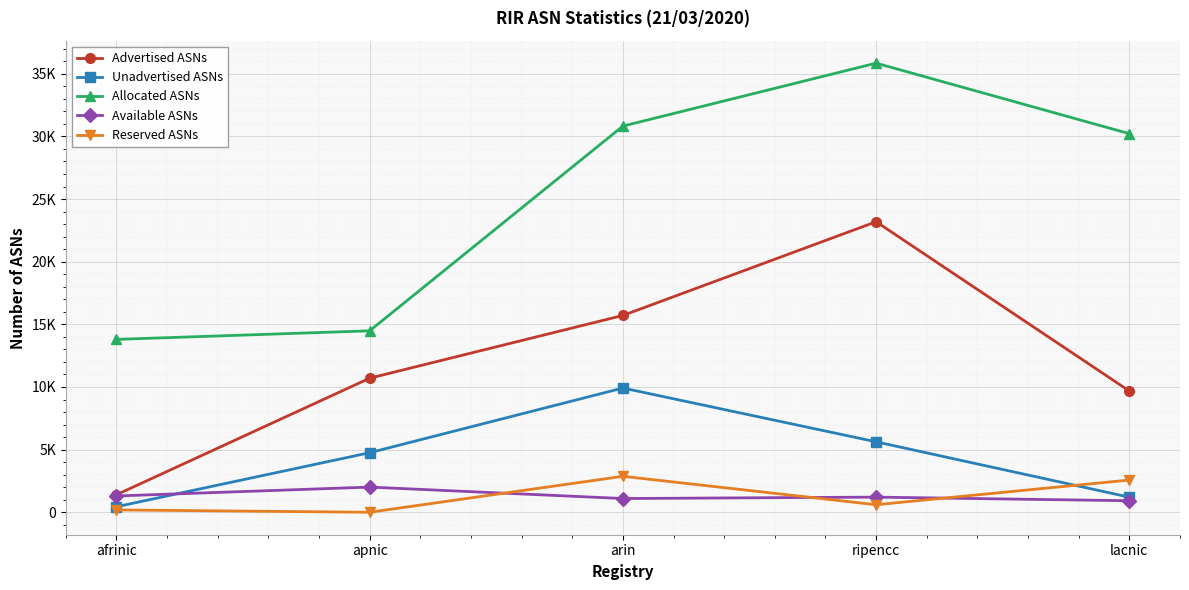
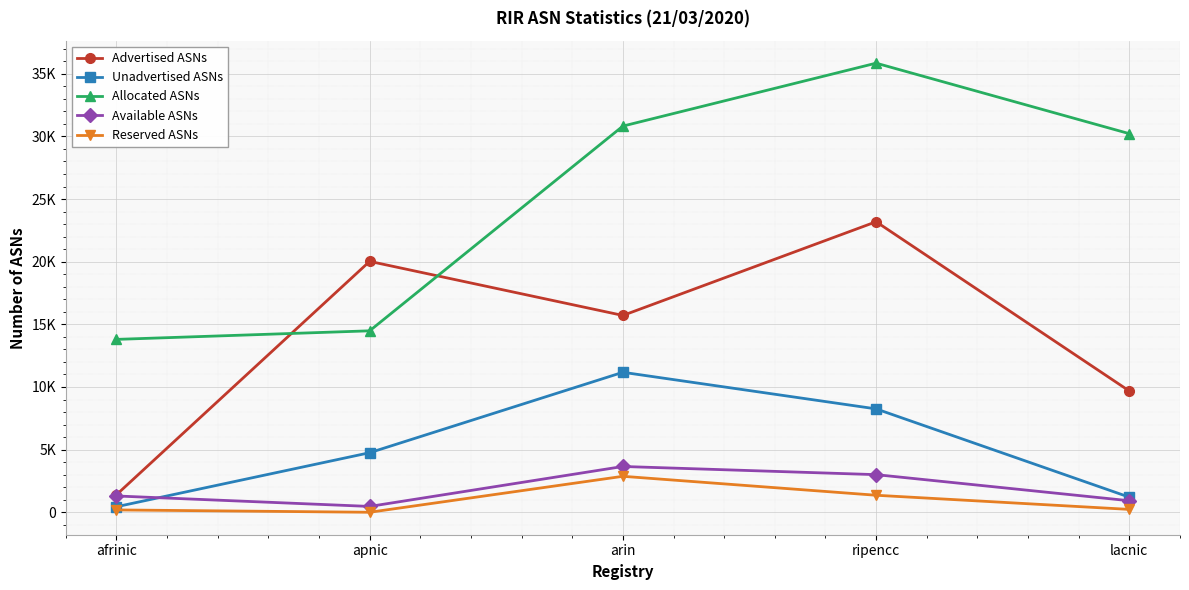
Advertised ASNs, apnic: 10700 -> 20000
Available ASNs, apnic: 2000 -> 500
Unadvertised ASNs, arin: 9900 -> 11200
Available ASNs, arin: 1100 -> 3700
Unadvertised ASNs, ripencc: 5600 -> 8300
Available ASNs, ripencc: 1200 -> 3000
Reserved ASNs, ripencc: 600 -> 1400
Reserved ASNs, lacnic: 2600 -> 200
